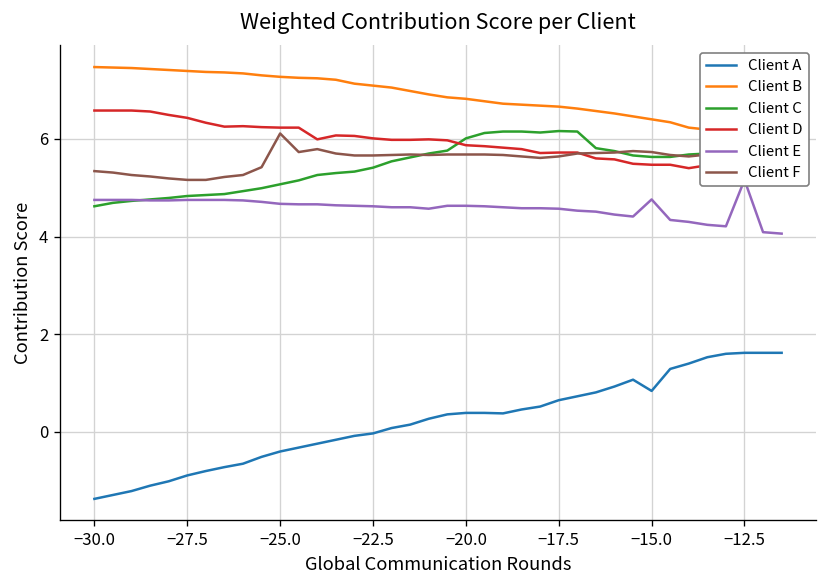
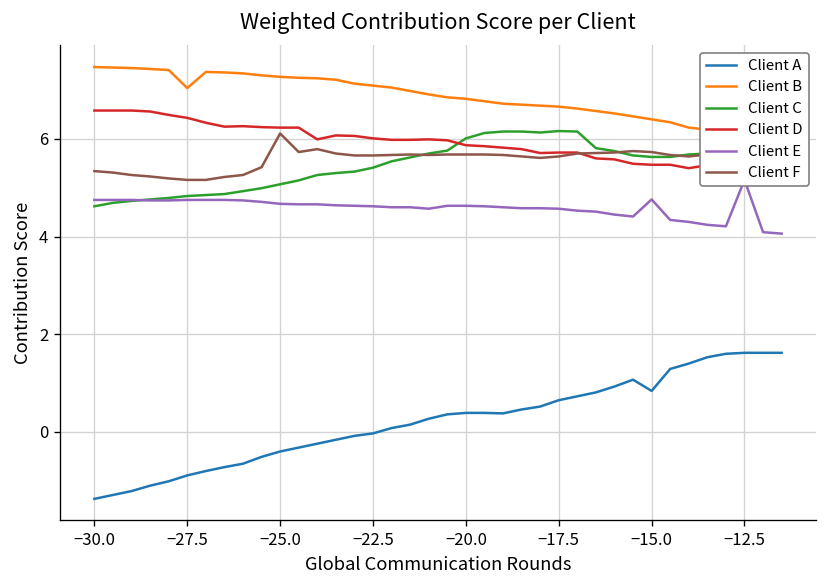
Client B, −27.5: 7.4 -> 7.0
